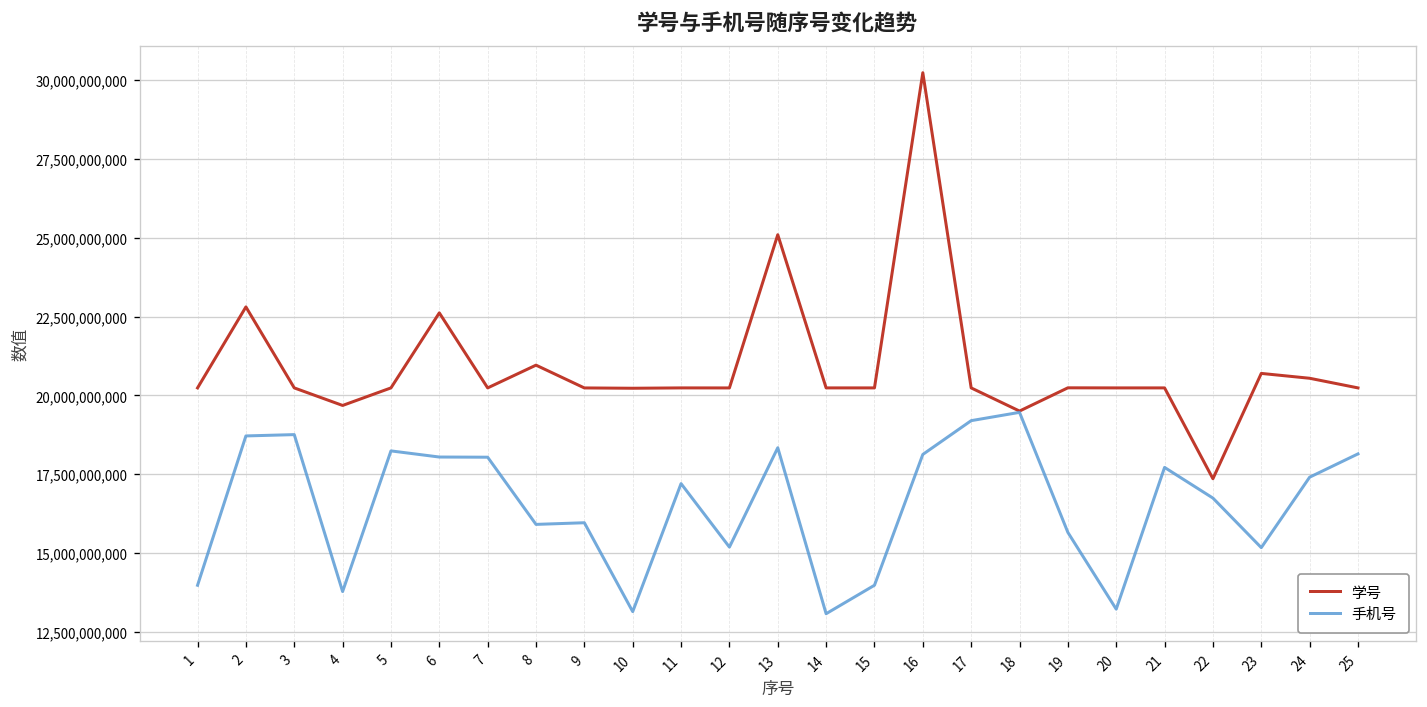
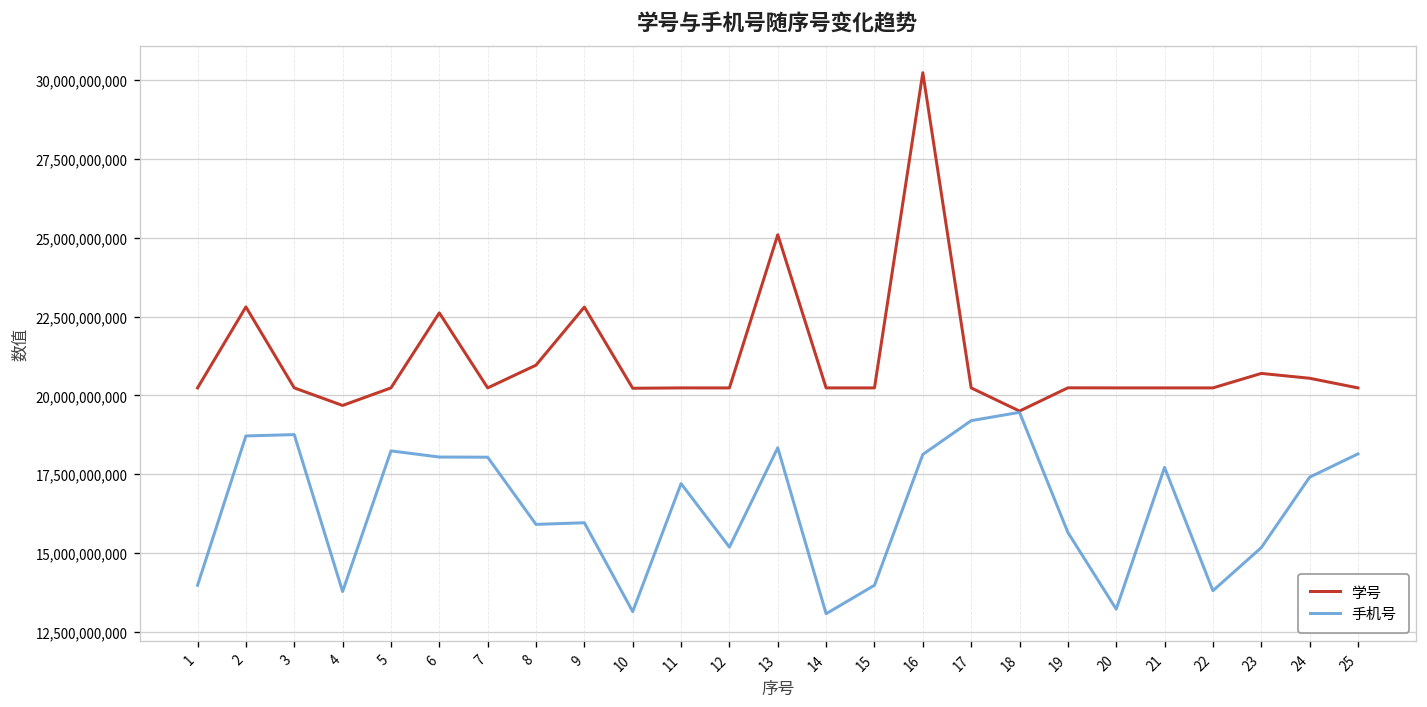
学号, 9: 20,200,000,000 -> 22,800,000,000
学号, 22: 17,400,000,000 -> 20,200,000,000
手机号, 22: 16,700,000,000 -> 13,800,000,000
